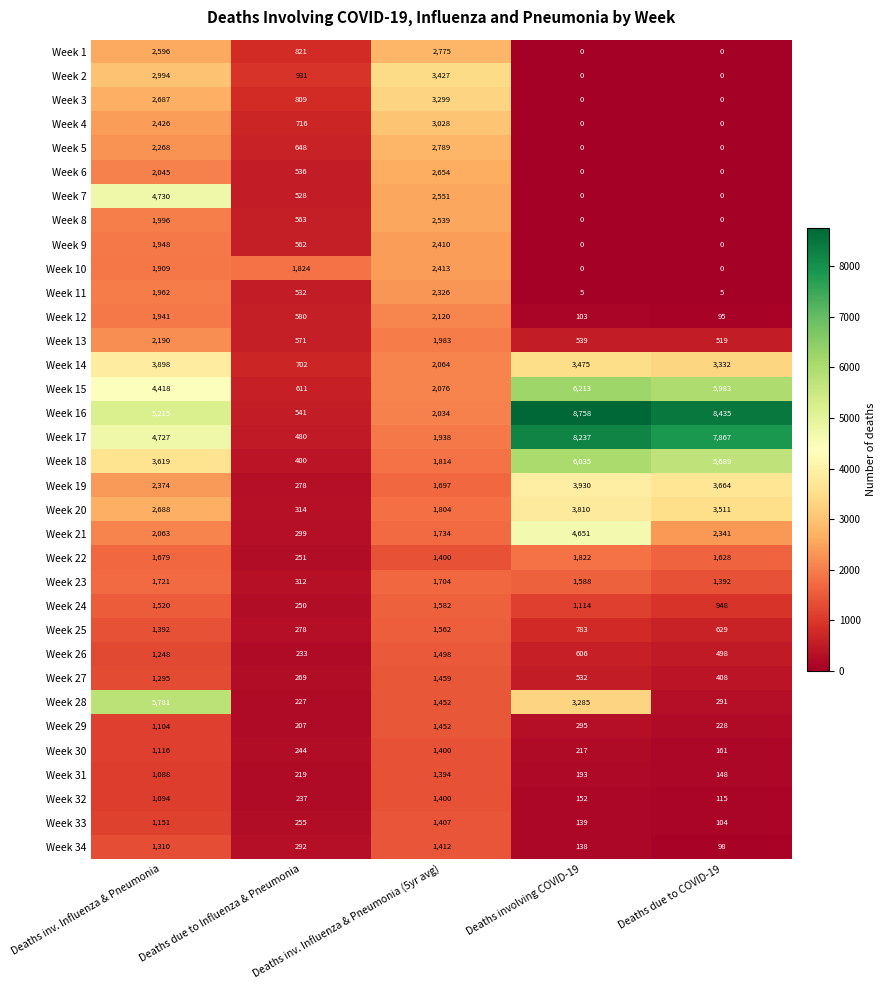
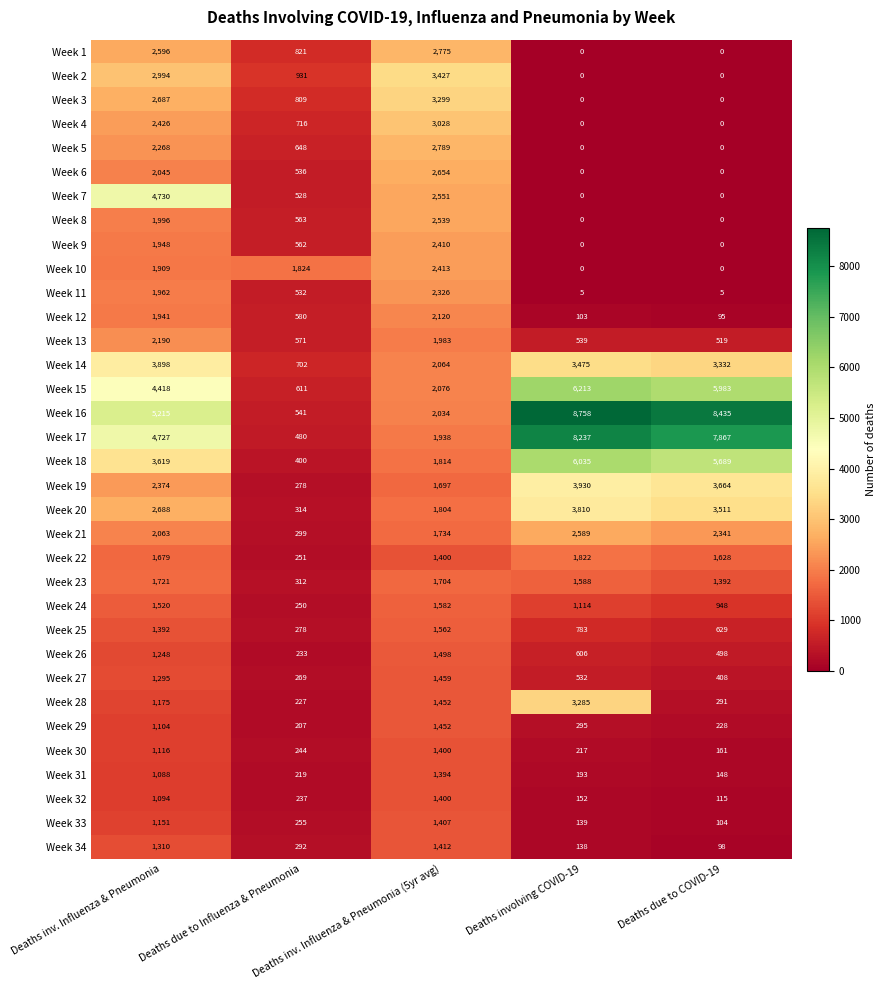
Week 21, Deaths involving COVID-19: 4,651 -> 2,589
Week 28, Deaths inv. Influenza & Pneumonia: 5,781 -> 1,175
